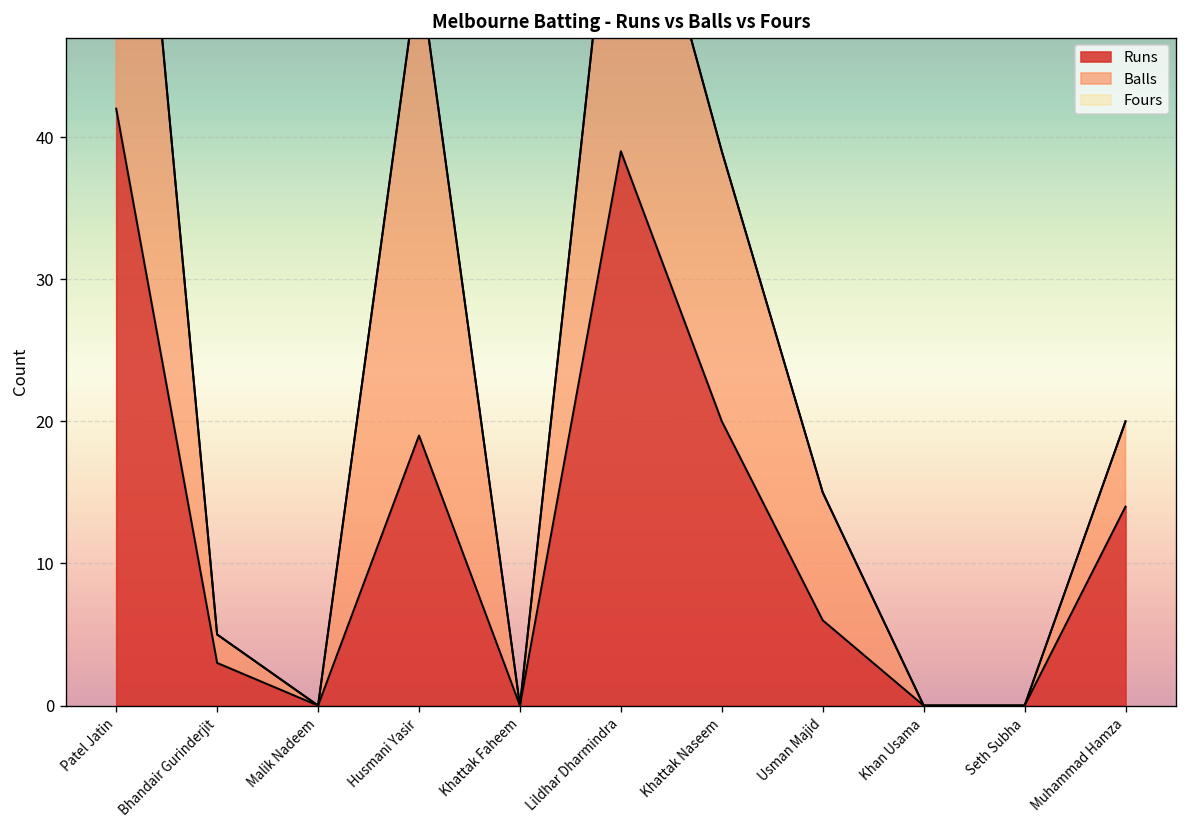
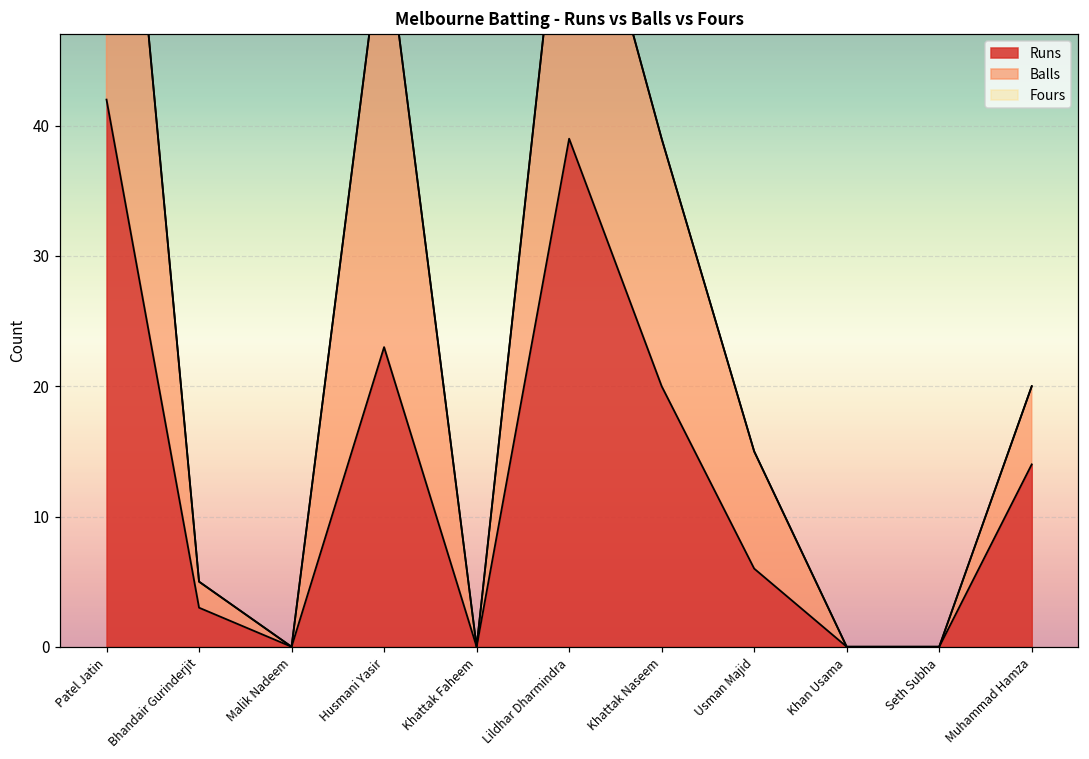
Runs, Husmani Yasir: 19 -> 23
